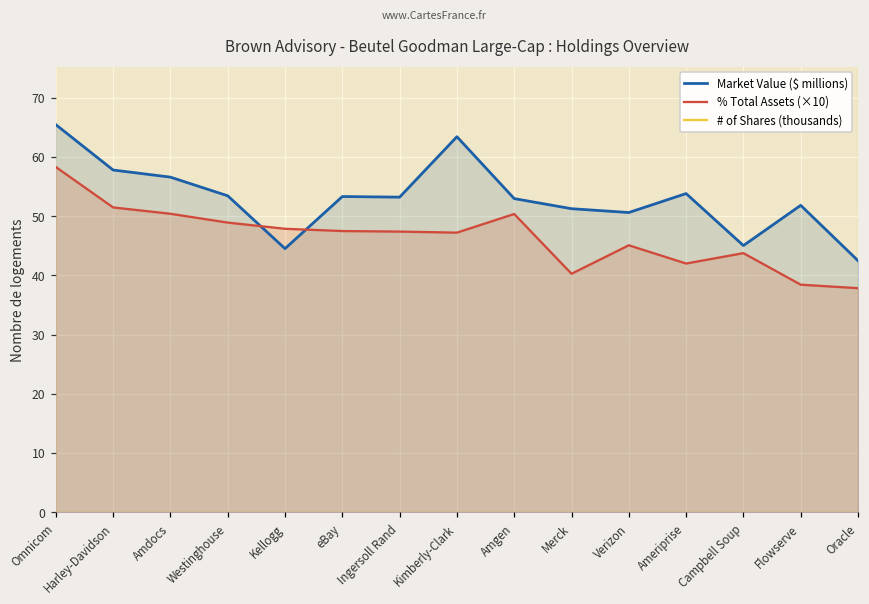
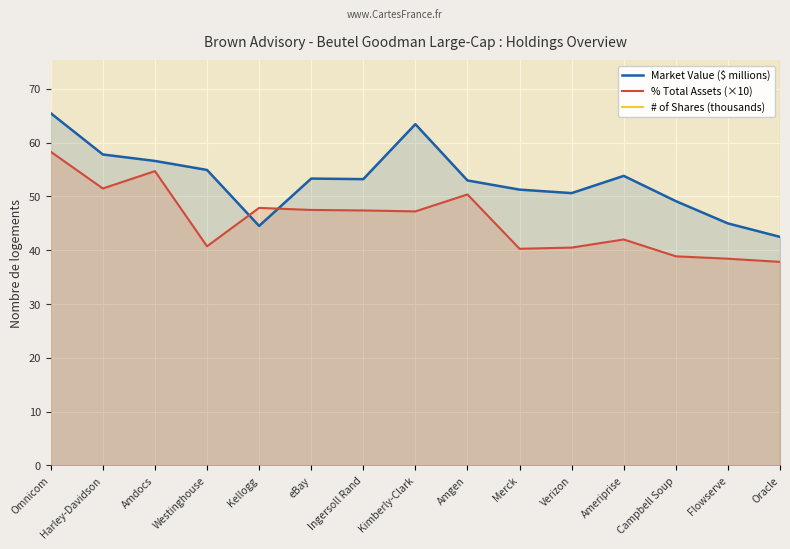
% Total Assets (×10), Amdocs: 50 -> 55
Market Value ($ millions), Westinghouse: 53 -> 55
% Total Assets (×10), Westinghouse: 49 -> 41
% Total Assets (×10), Verizon: 45 -> 40
Market Value ($ millions), Campbell Soup: 45 -> 49
% Total Assets (×10), Campbell Soup: 44 -> 39
Market Value ($ millions), Flowserve: 52 -> 45
